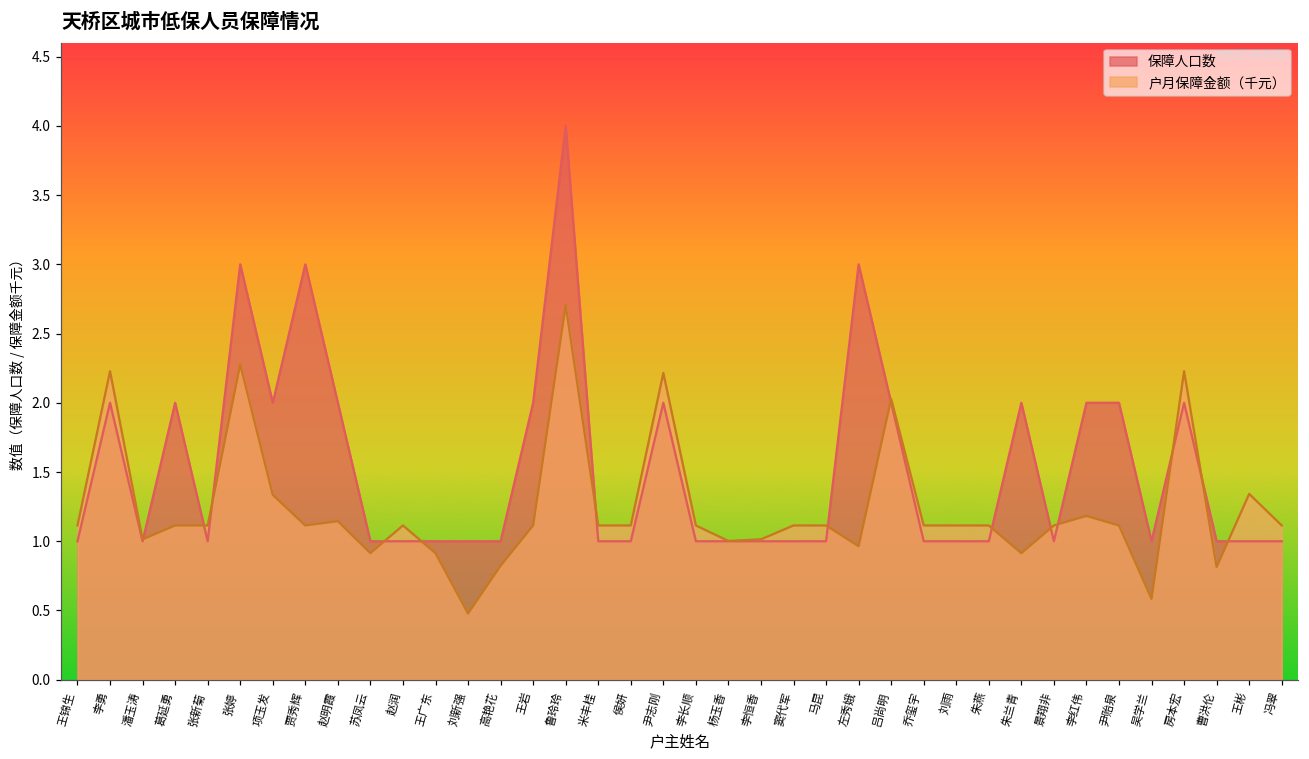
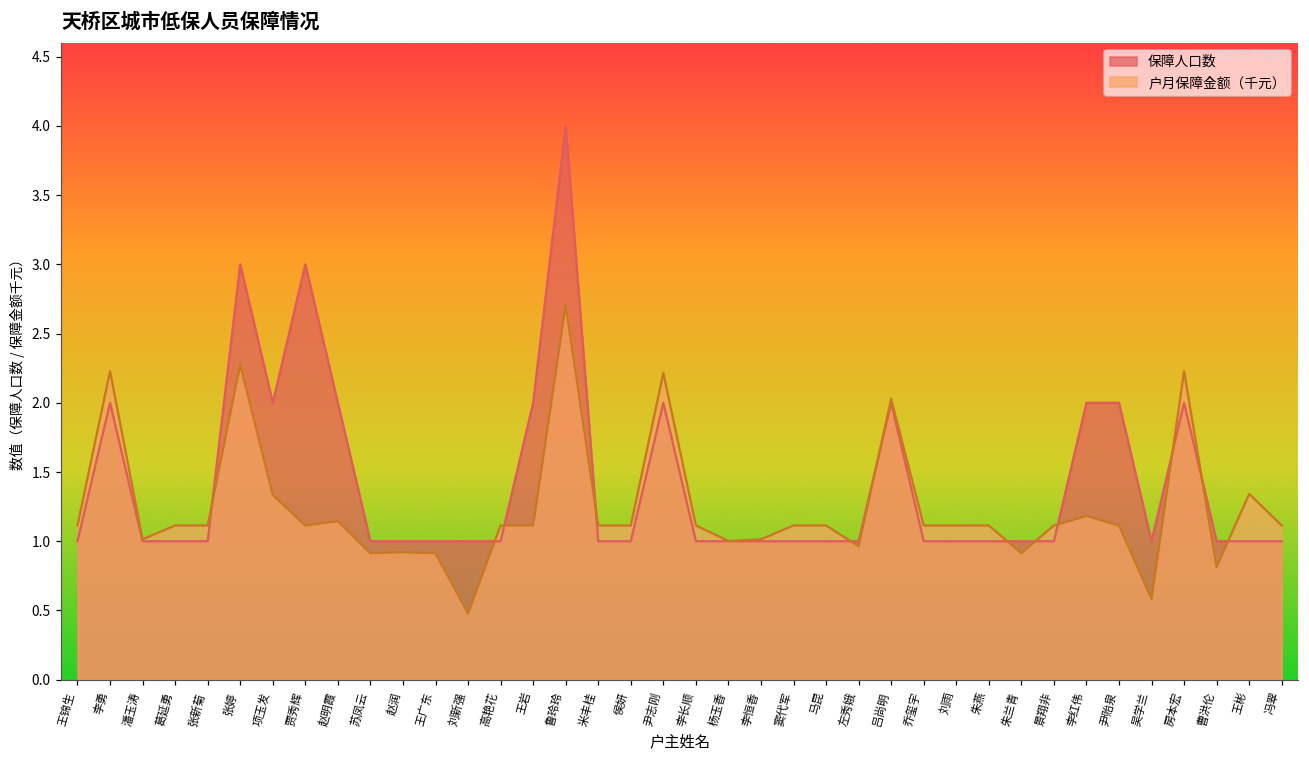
保障人口数, 葛延勇: 2 -> 1
户月保障金额（千元）, 赵润: 1.11 -> 0.92
户月保障金额（千元）, 高艳花: 0.82 -> 1.11
保障人口数, 左秀娥: 3 -> 1
保障人口数, 朱兰青: 2 -> 1
